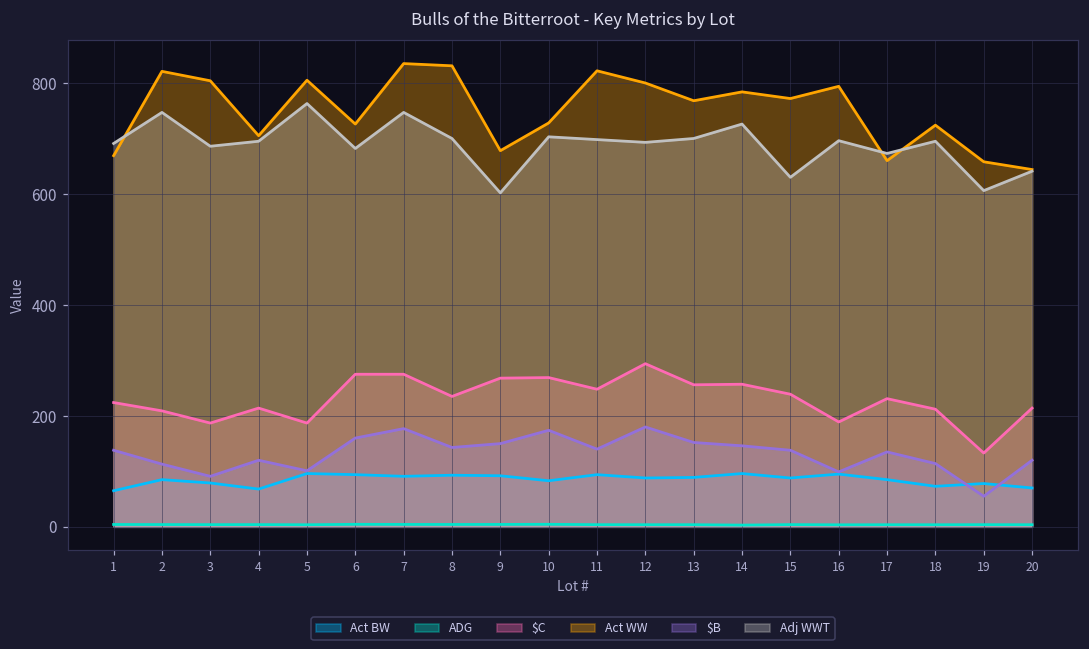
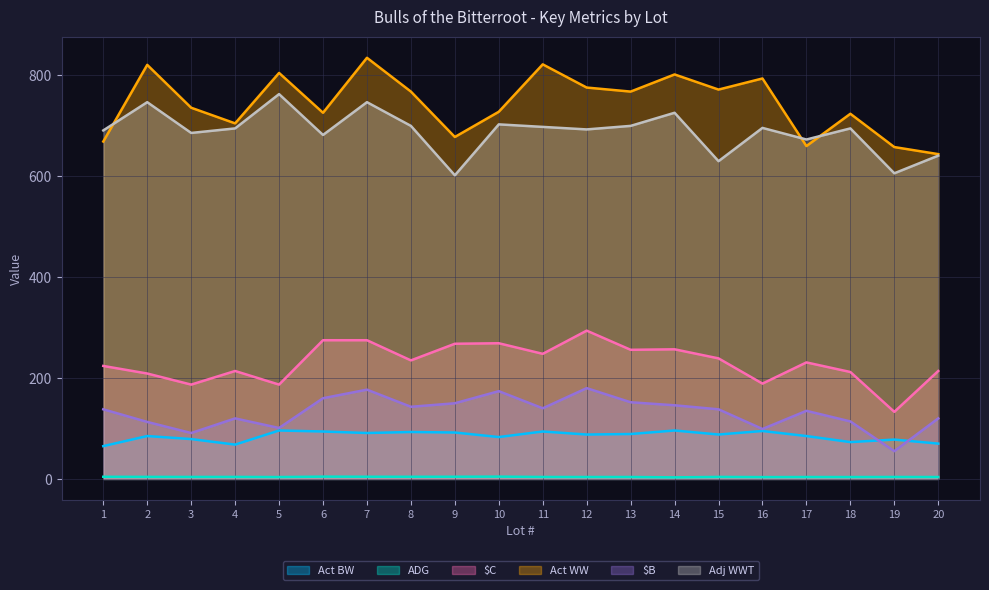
Act WW, 3: 800 -> 740
Act WW, 8: 830 -> 770
Act WW, 12: 800 -> 780
Act WW, 14: 780 -> 800
